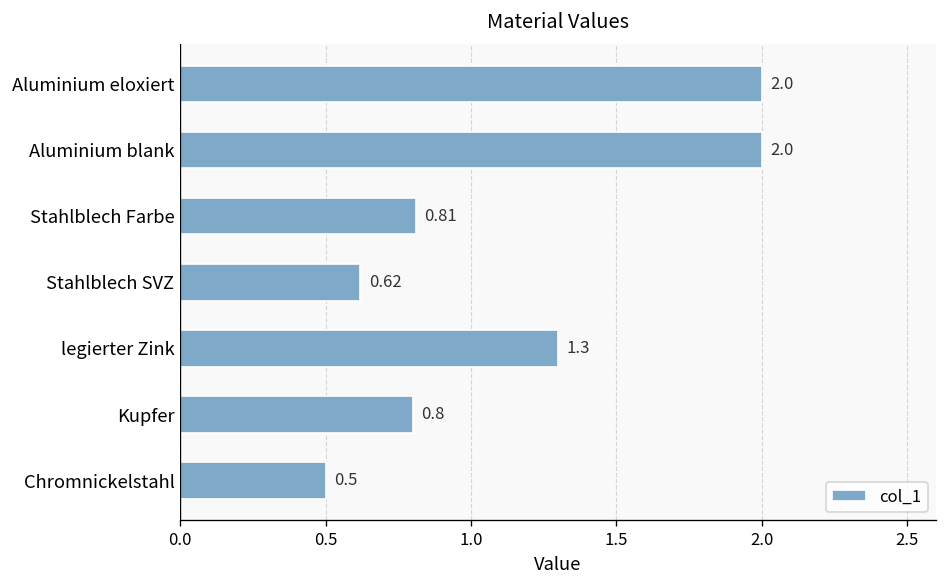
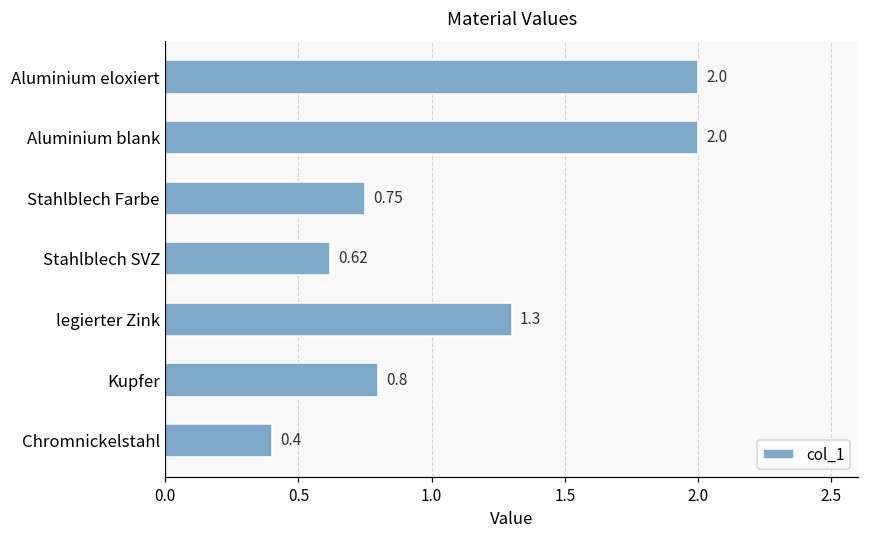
Stahlblech Farbe: 0.81 -> 0.75
Chromnickelstahl: 0.5 -> 0.4
